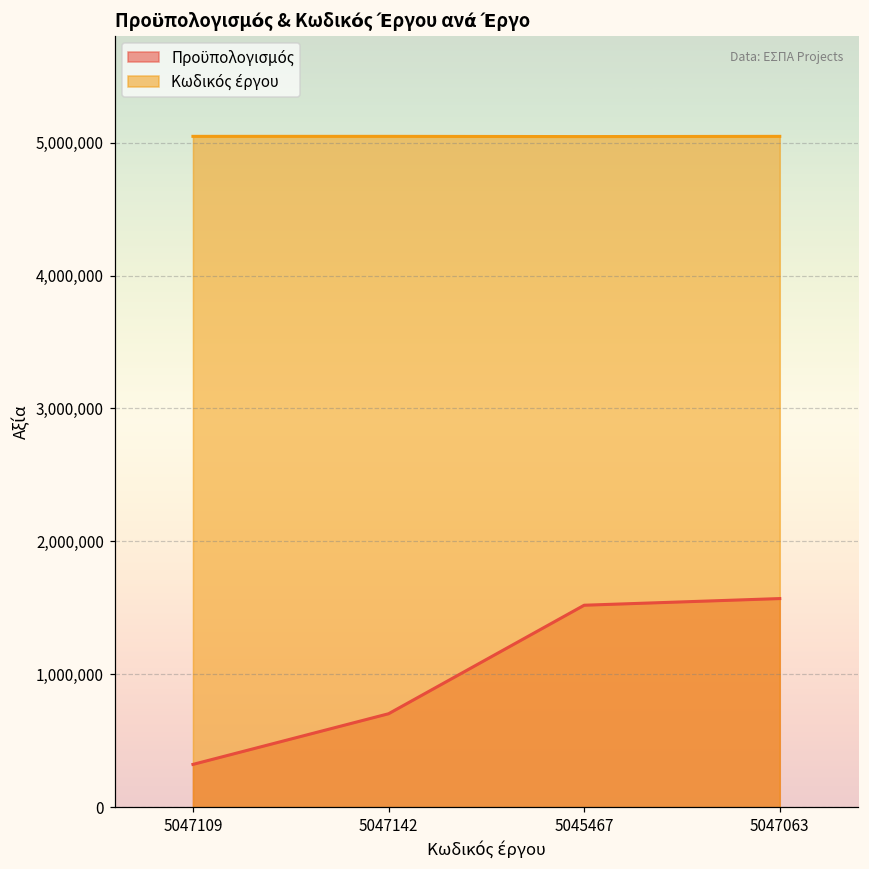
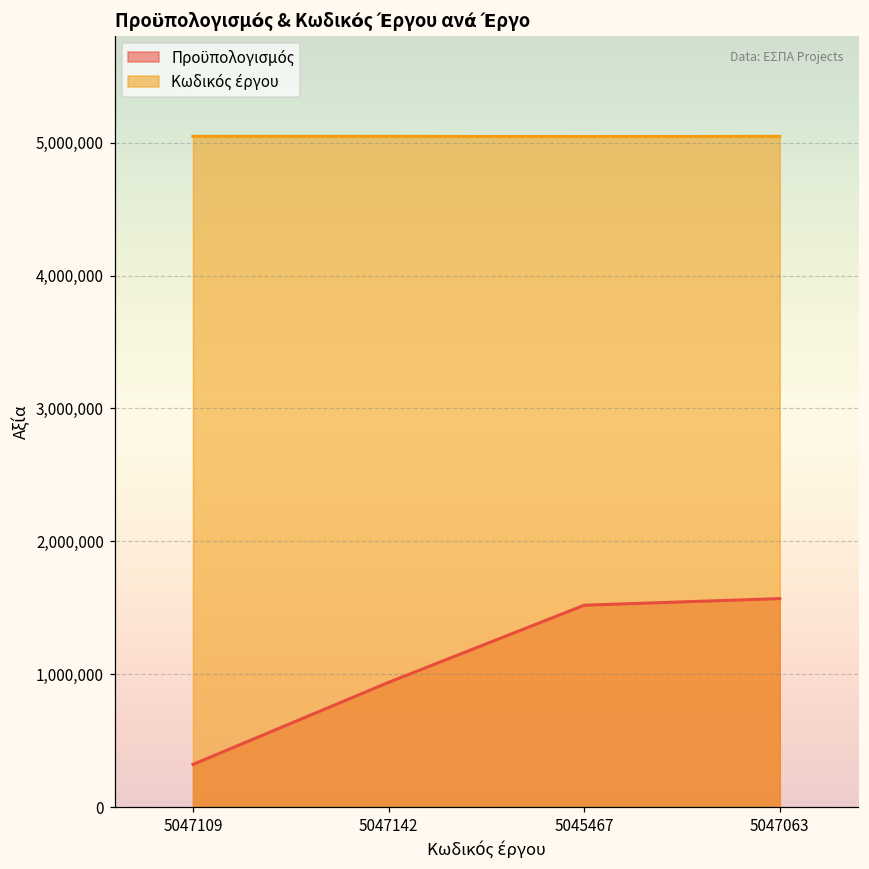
Προϋπολογισμός, 5047142: 700,000 -> 940,000
